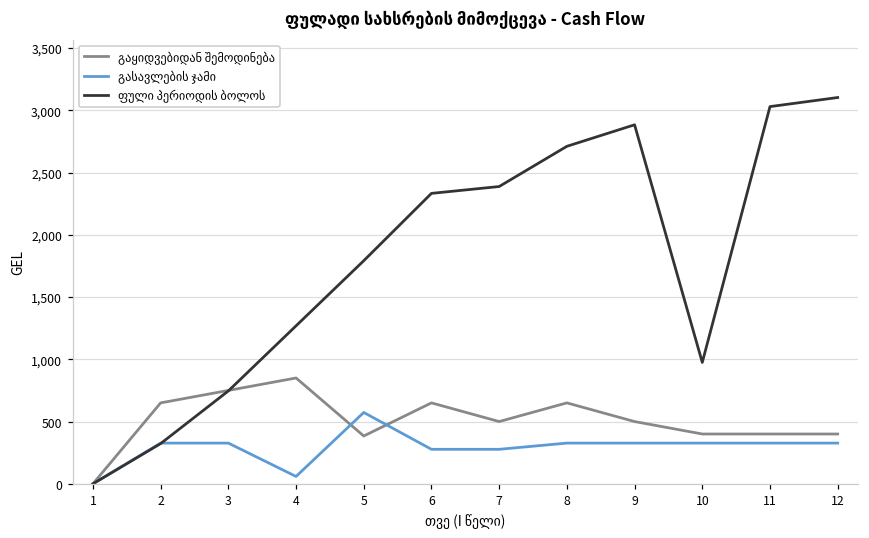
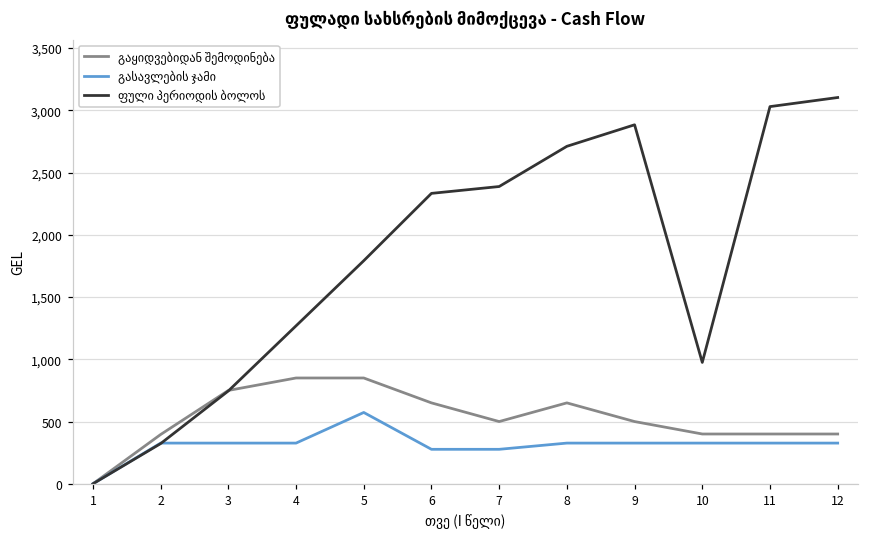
გაყიდვებიდან შემოდინება, 2: 650 -> 400
გასავლების ჯამი, 4: 60 -> 330
გაყიდვებიდან შემოდინება, 5: 380 -> 850
